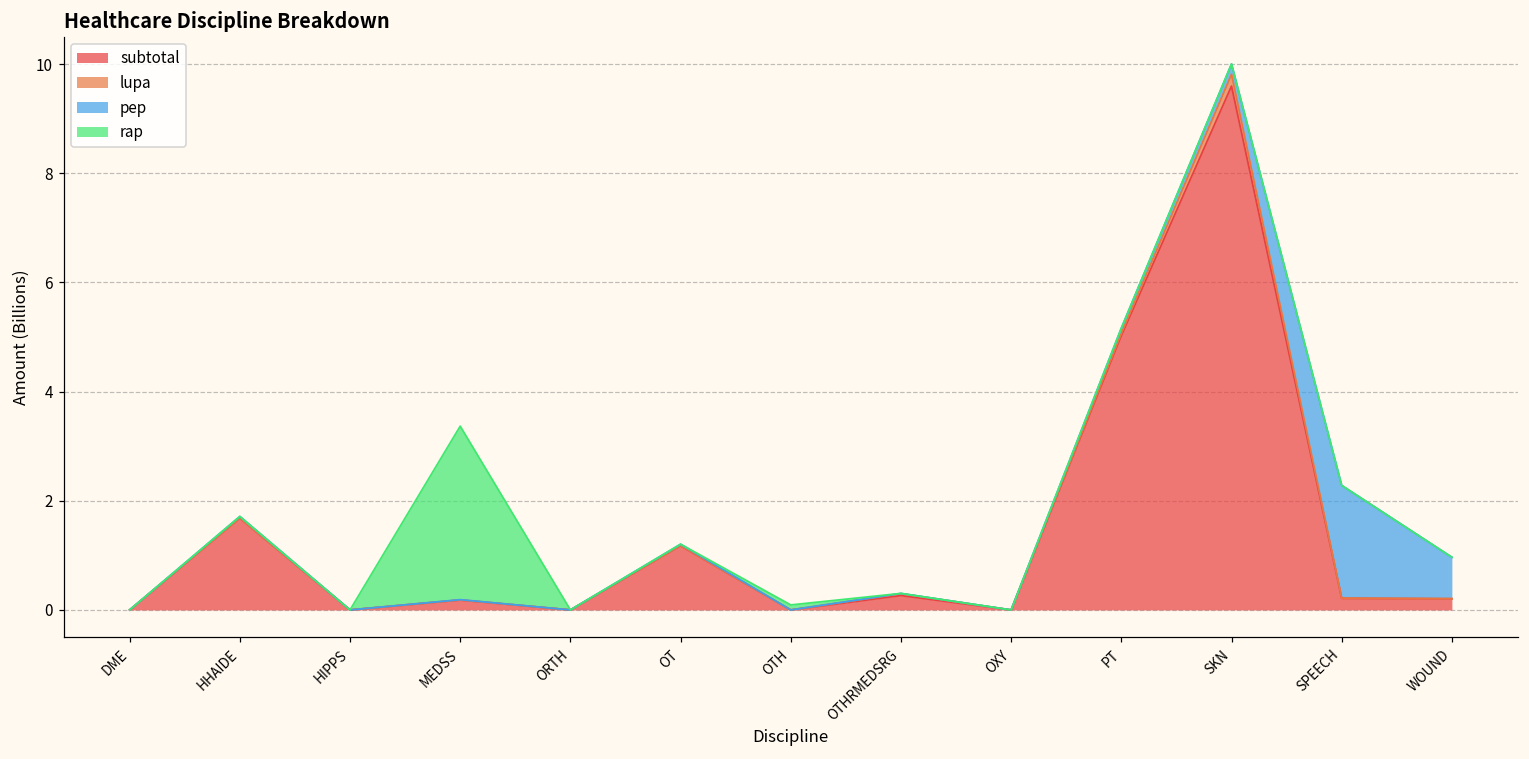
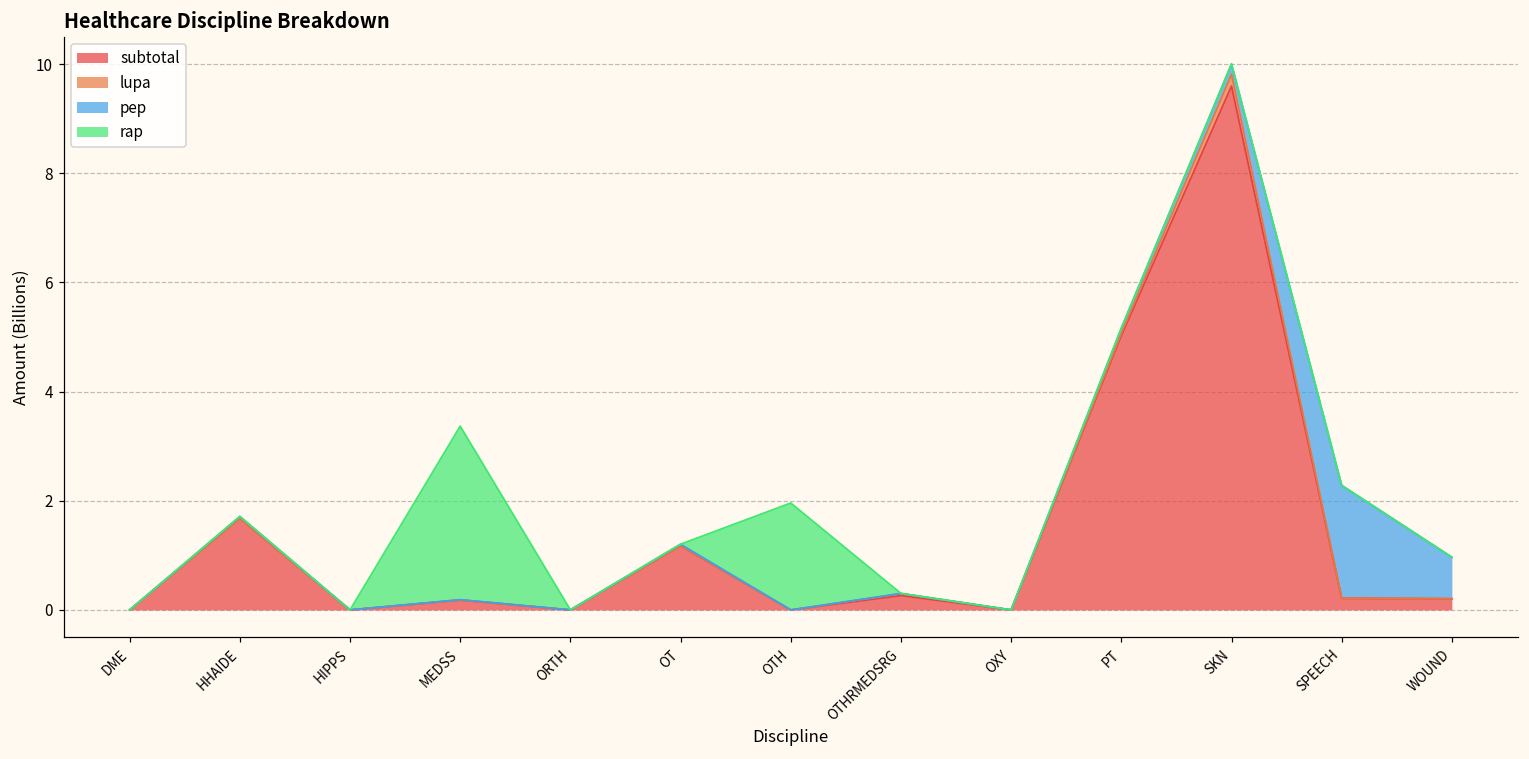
rap, OTH: 0.1 -> 2.0
